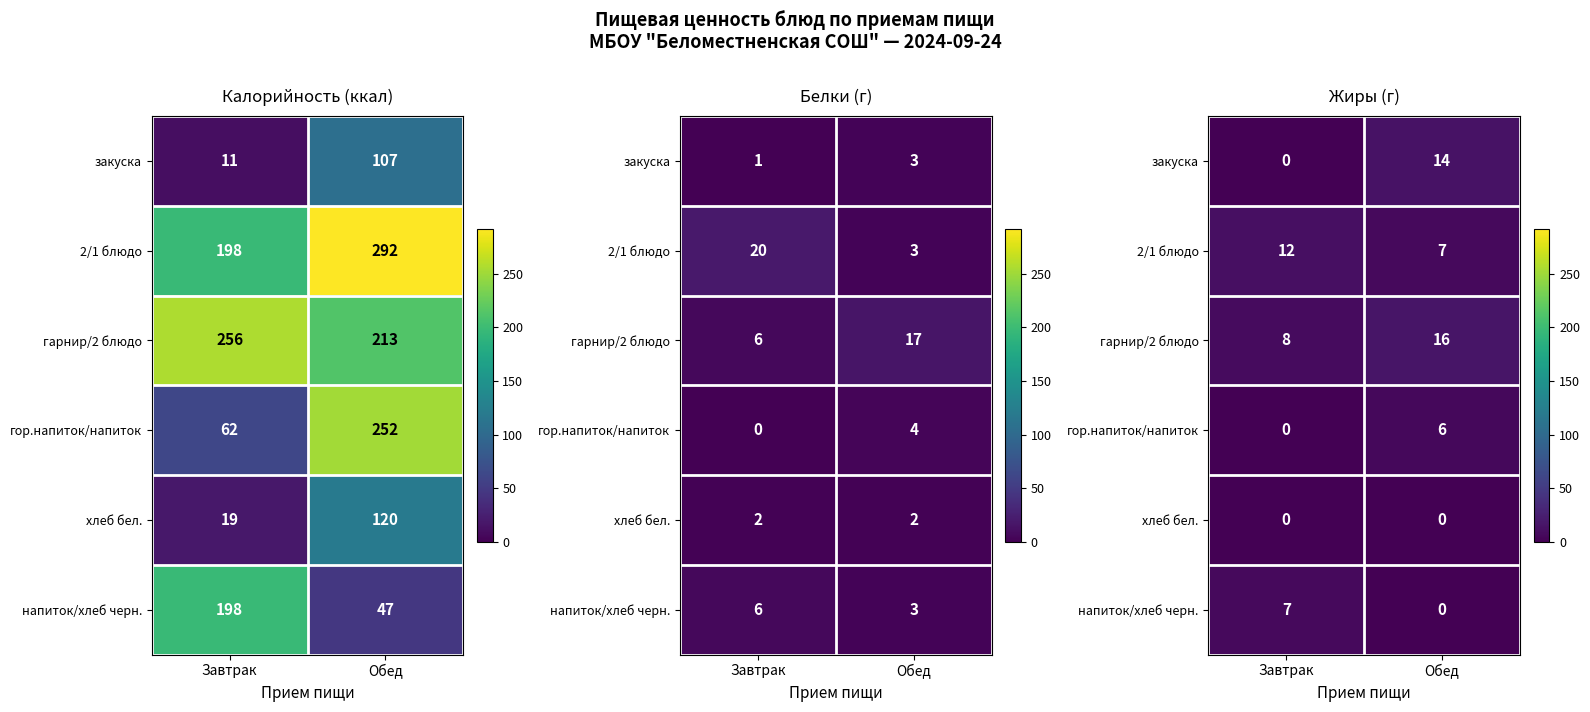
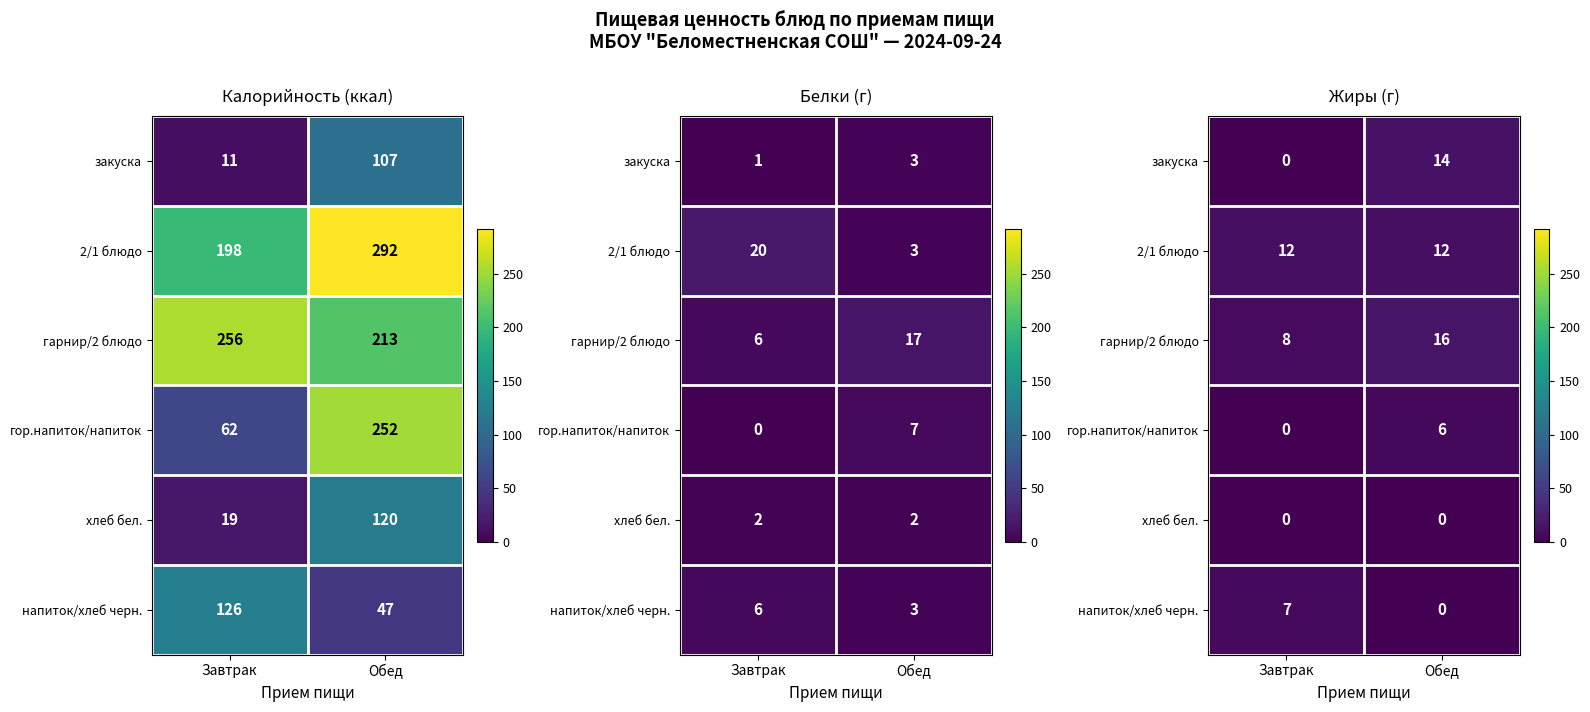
Калорийность (ккал), напиток/хлеб черн., Завтрак: 198 -> 126
Белки (г), гор.напиток/напиток, Обед: 4 -> 7
Жиры (г), 2/1 блюдо, Обед: 7 -> 12
